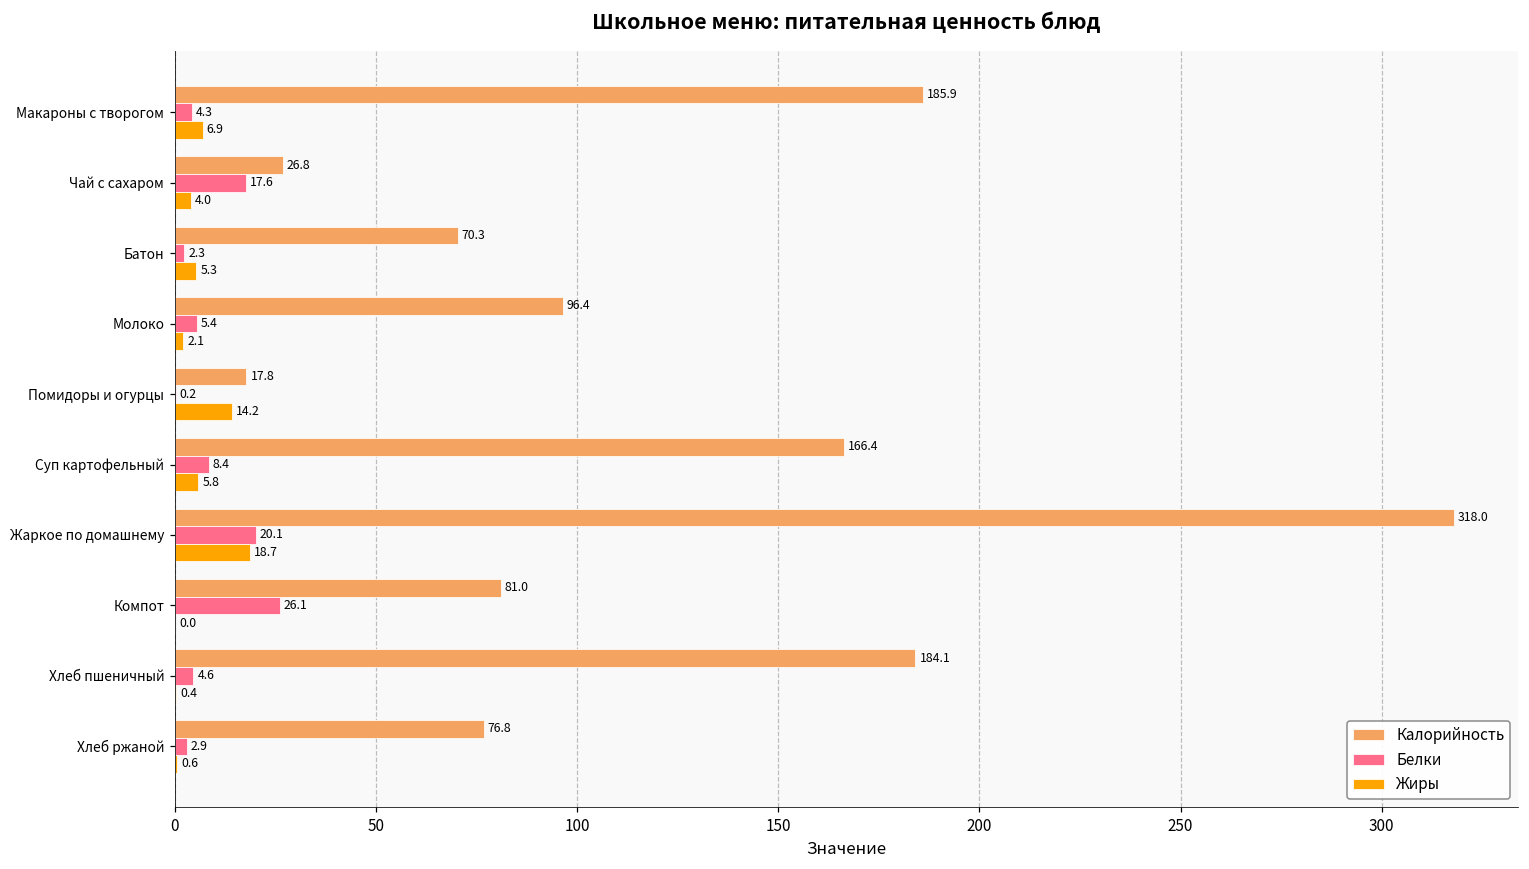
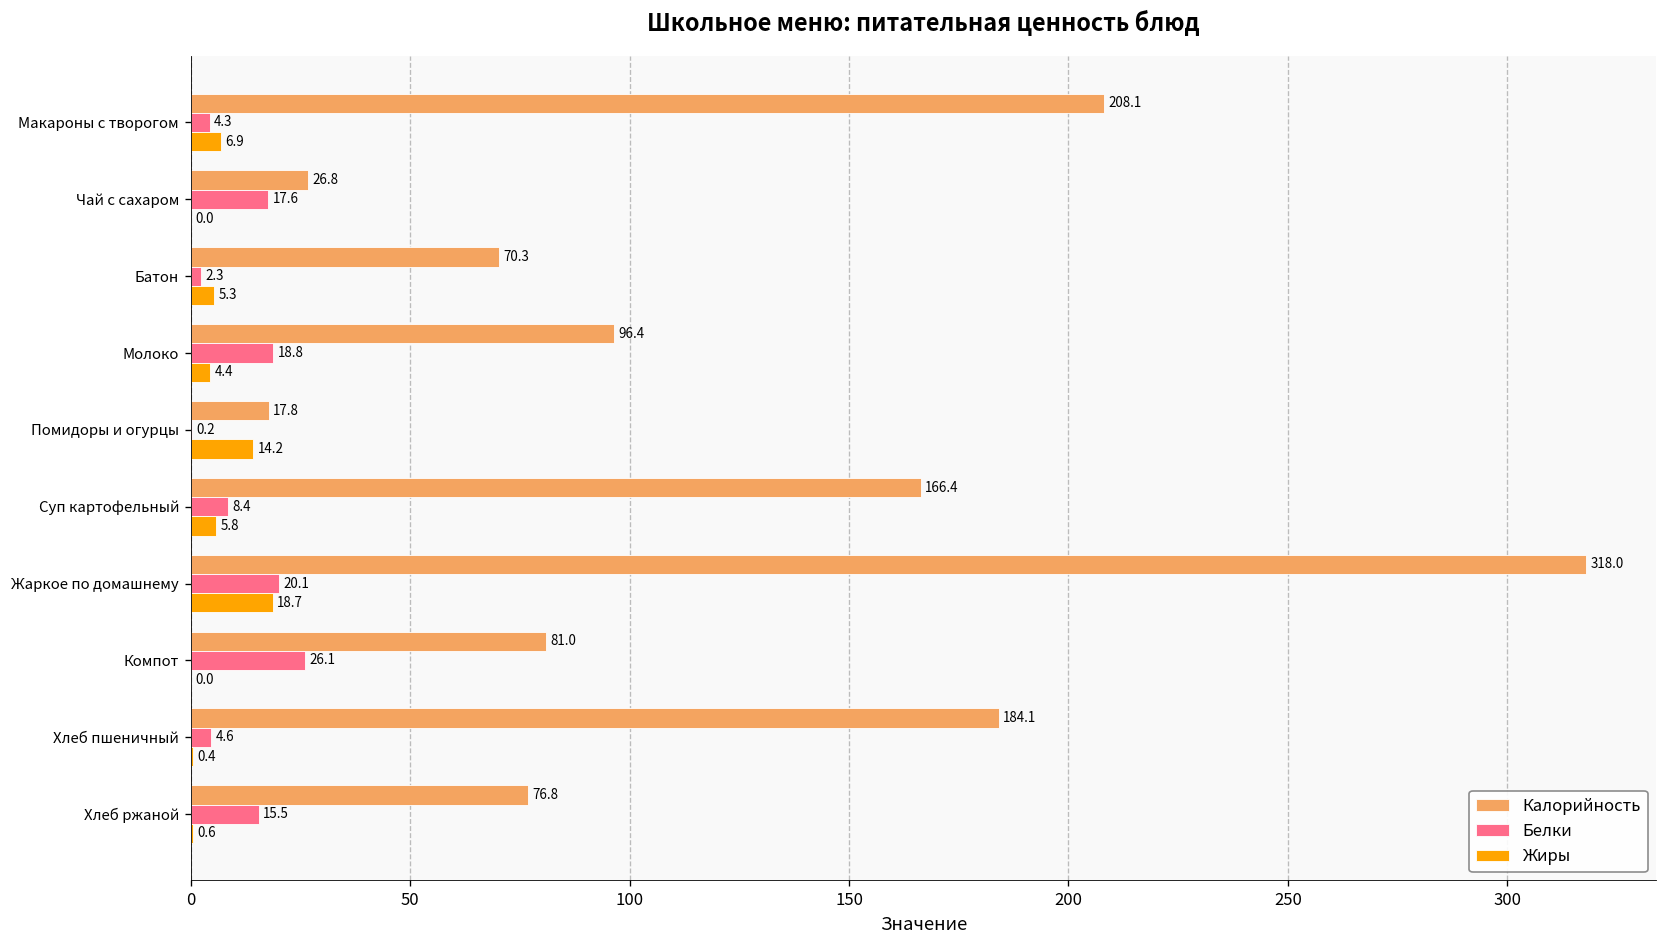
Калорийность, Макароны с творогом: 185.9 -> 208.1
Жиры, Чай с сахаром: 4.0 -> 0.0
Белки, Молоко: 5.4 -> 18.8
Жиры, Молоко: 2.1 -> 4.4
Белки, Хлеб ржаной: 2.9 -> 15.5
